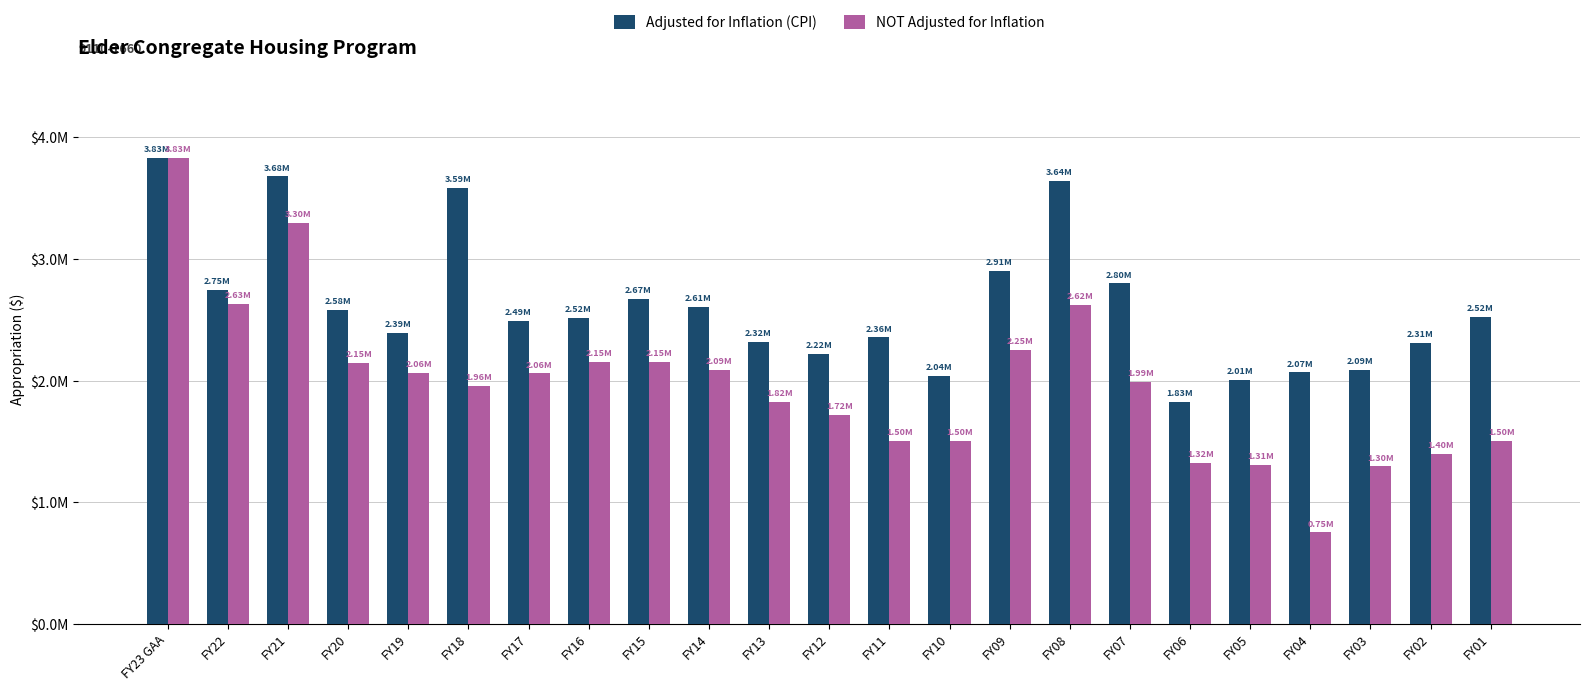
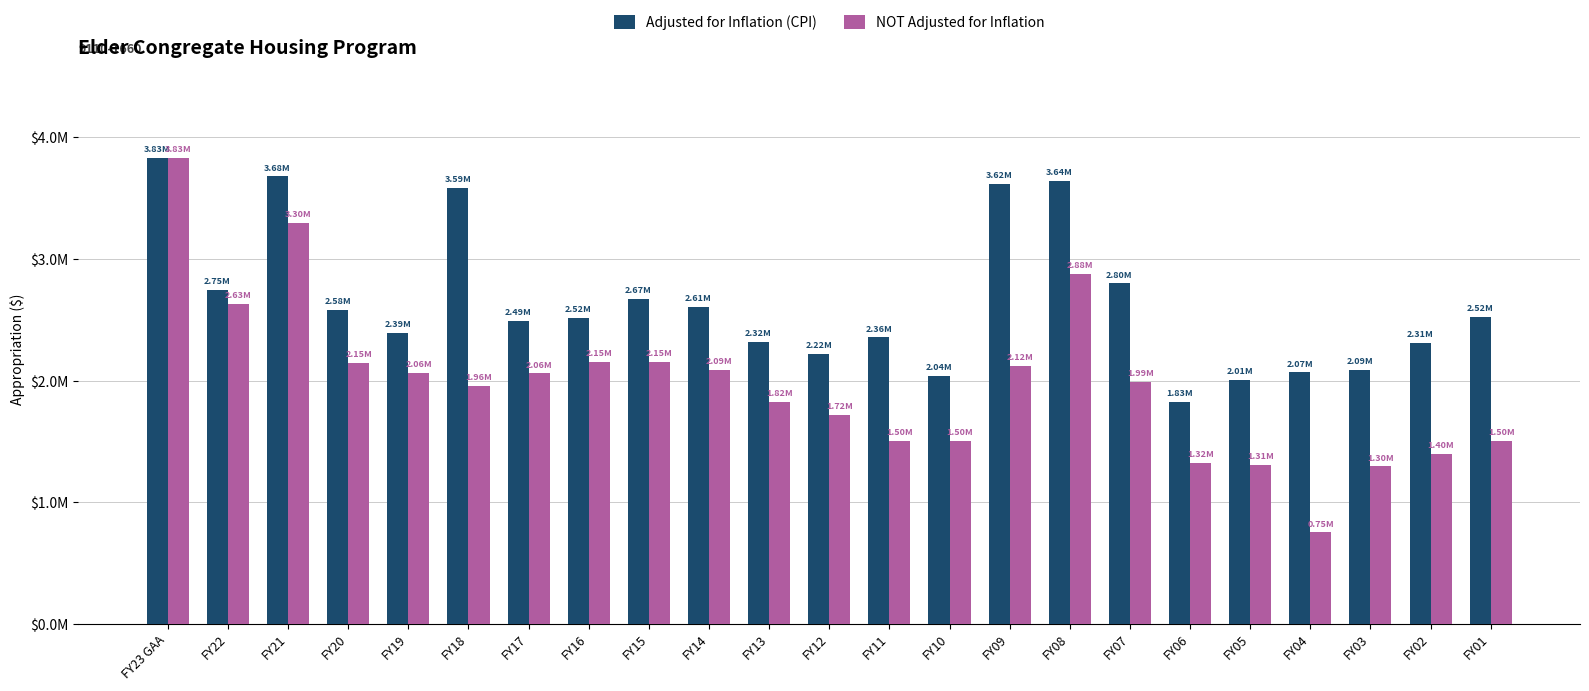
Adjusted for Inflation (CPI), FY09: 2.91M -> 3.62M
NOT Adjusted for Inflation, FY09: 2.25M -> 2.12M
NOT Adjusted for Inflation, FY08: 2.62M -> 2.88M
